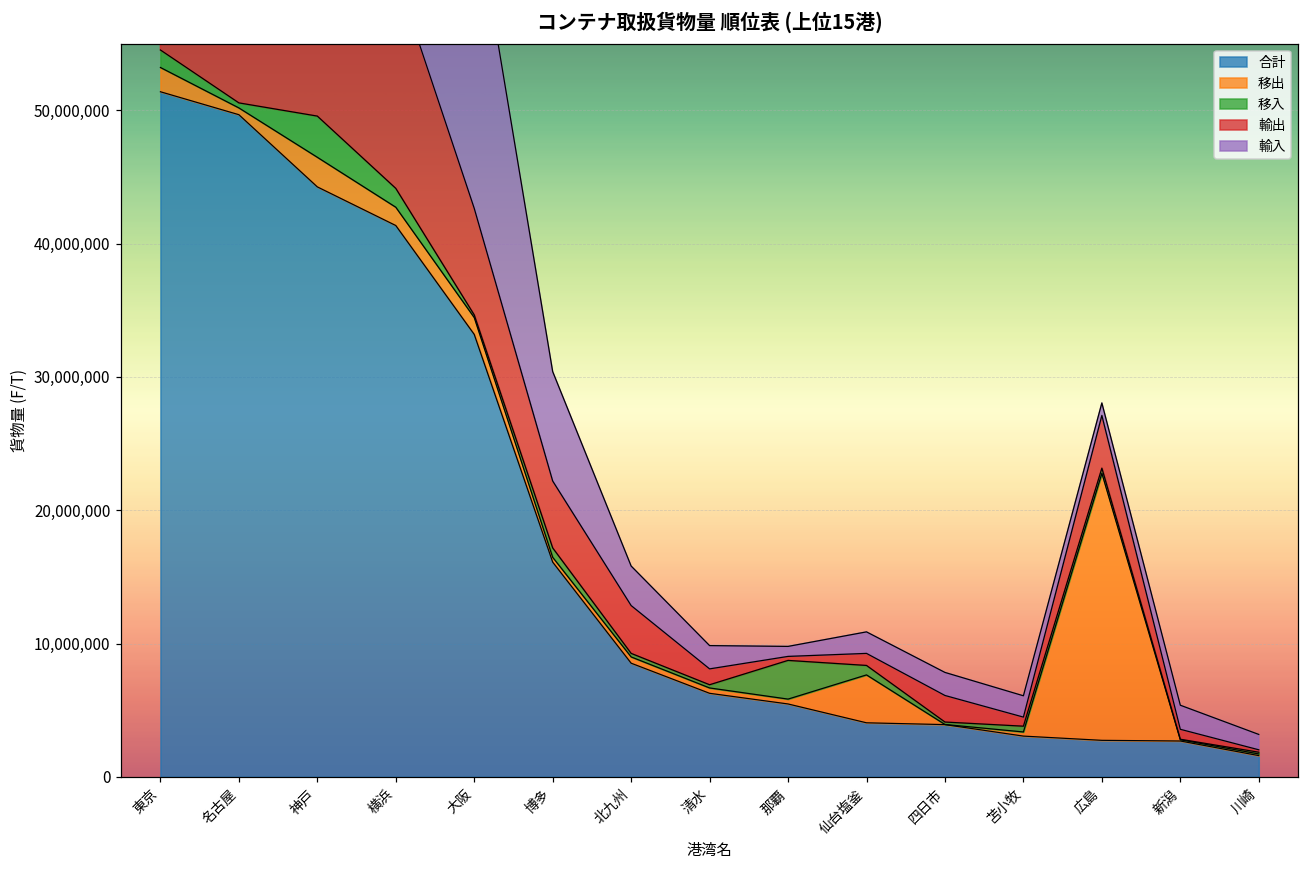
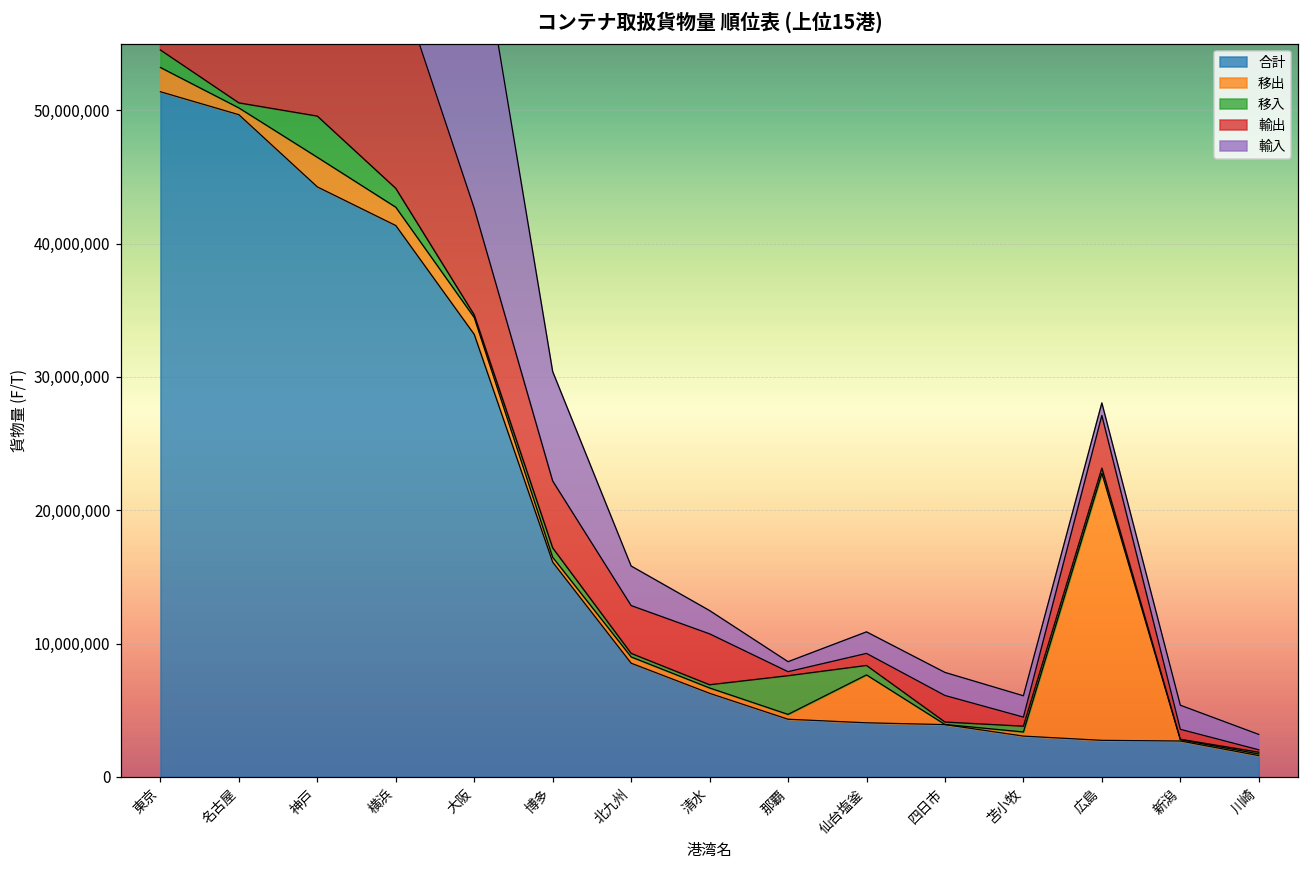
輸出, 清水: 1,200,000 -> 3,800,000
合計, 那覇: 5,500,000 -> 4,300,000
